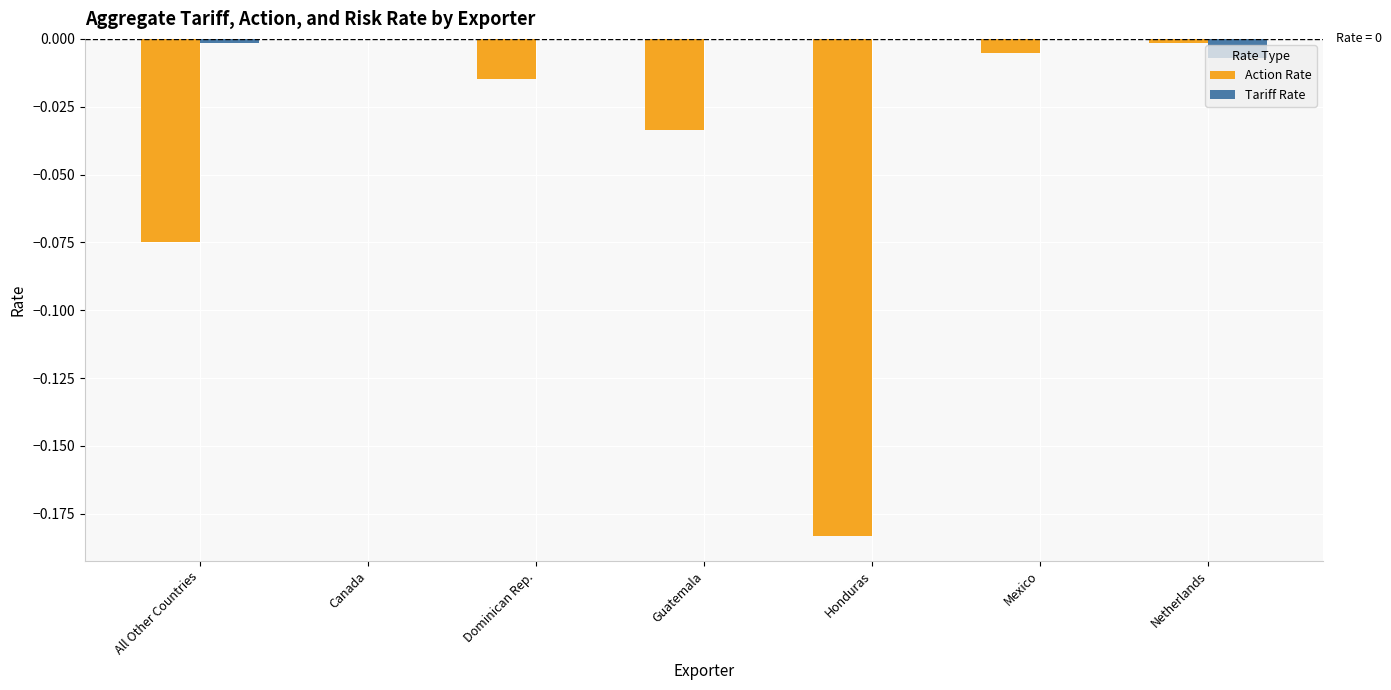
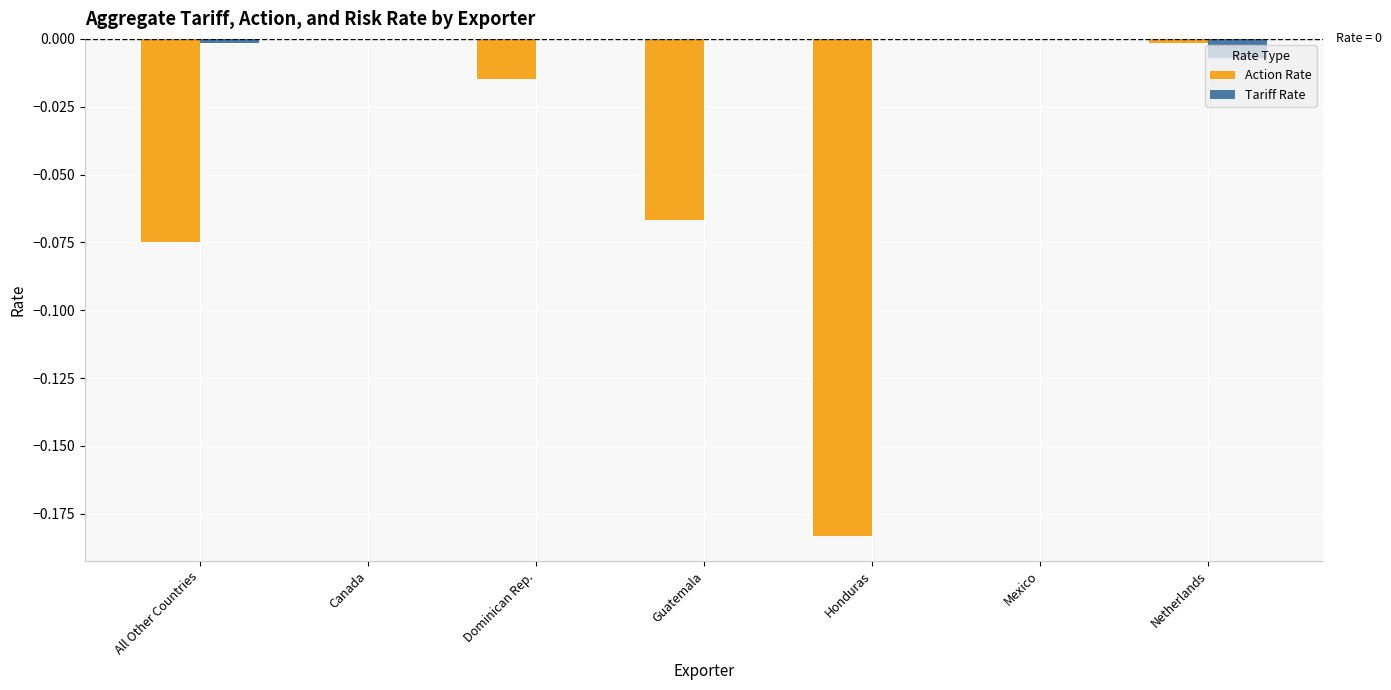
Action Rate, Guatemala: -0.034 -> -0.067
Action Rate, Mexico: -0.005 -> 0.000
